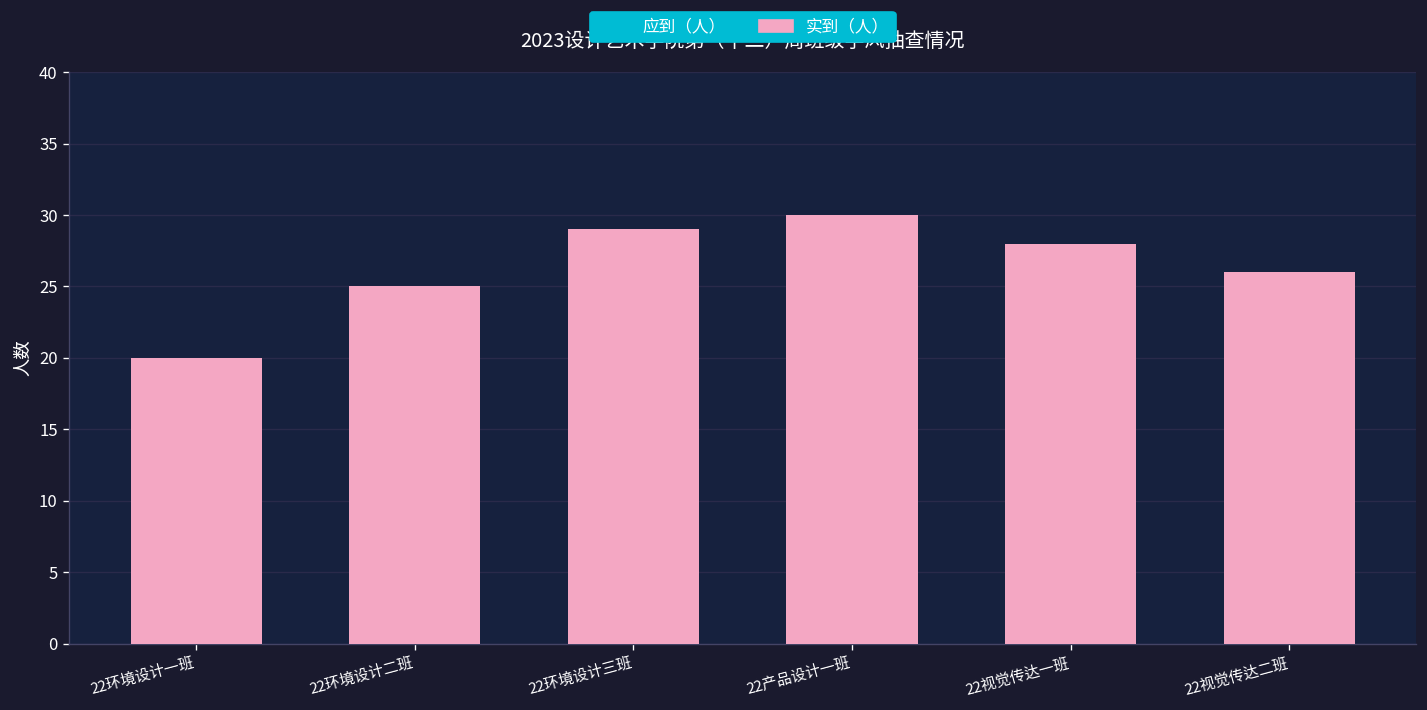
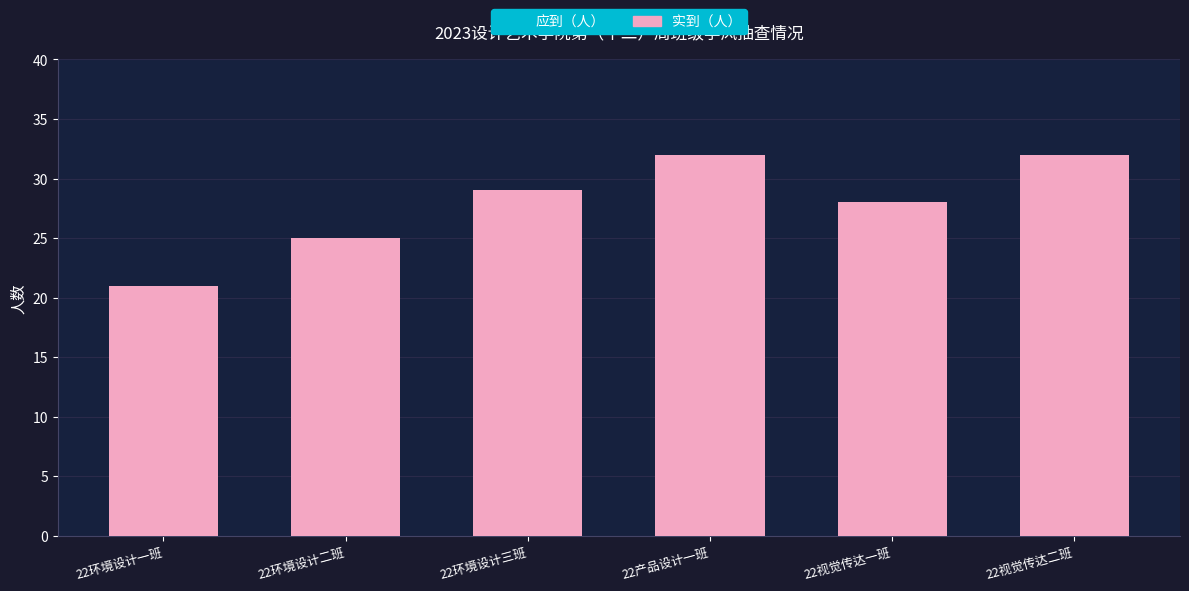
实到（人）, 22环境设计一班: 20 -> 21
实到（人）, 22产品设计一班: 30 -> 32
实到（人）, 22视觉传达二班: 26 -> 32
